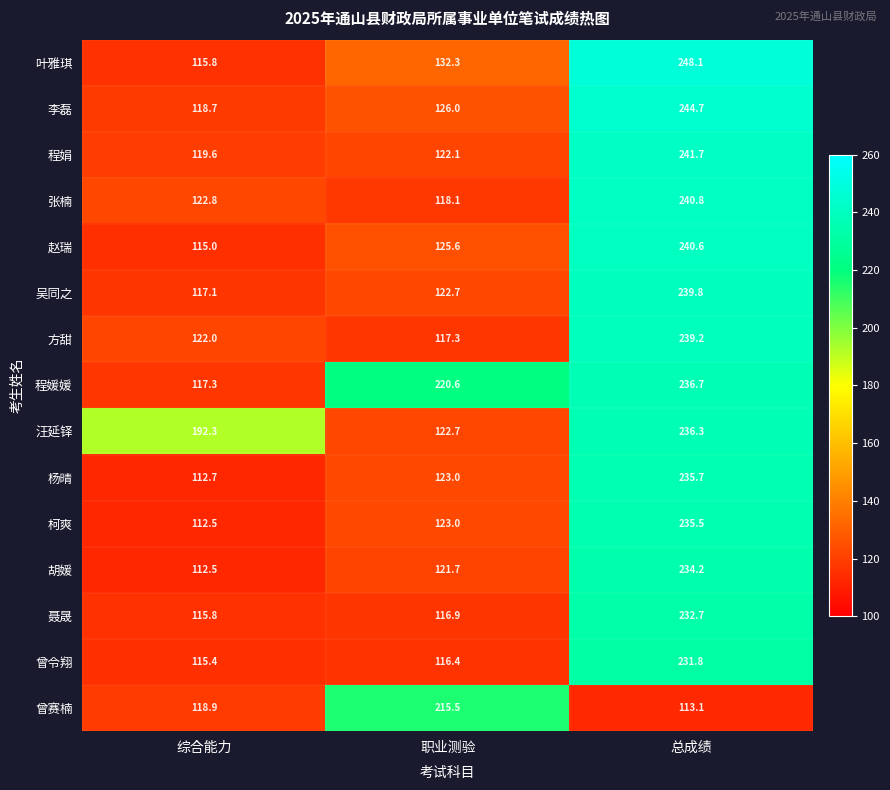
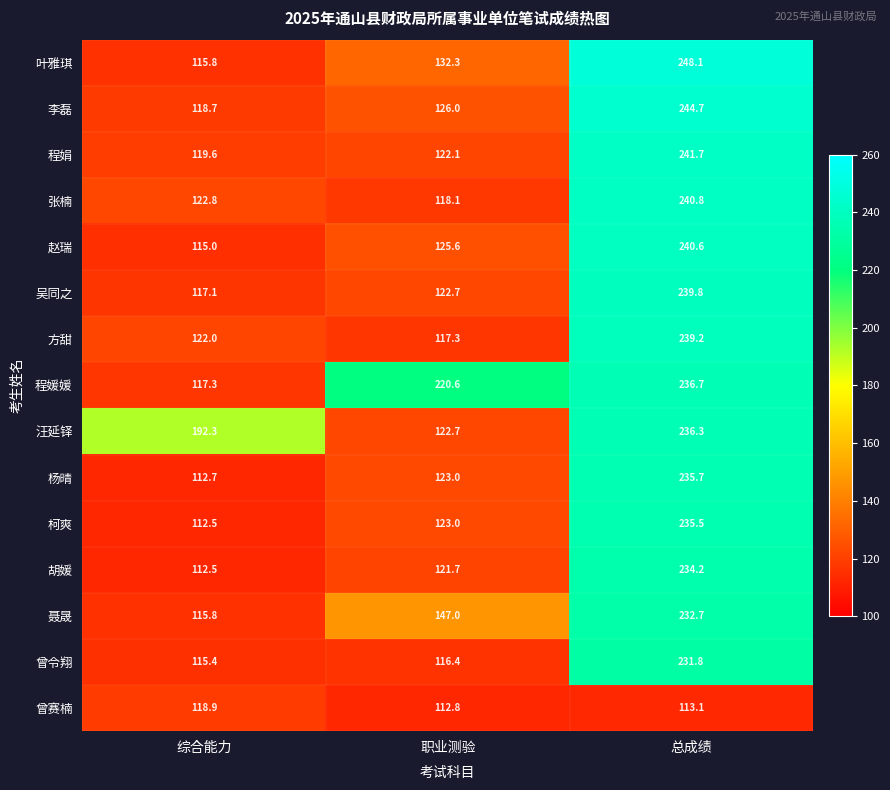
聂晟, 职业测验: 116.9 -> 147.0
曾赛楠, 职业测验: 215.5 -> 112.8
